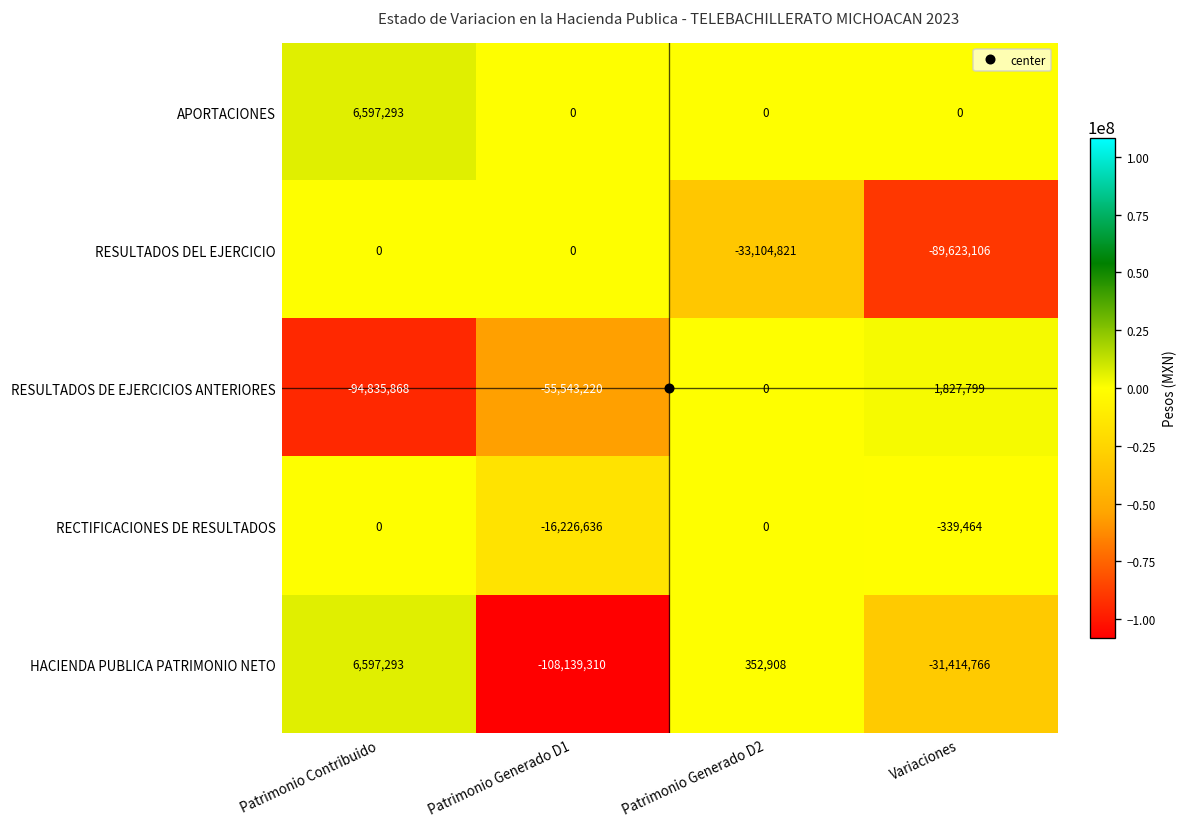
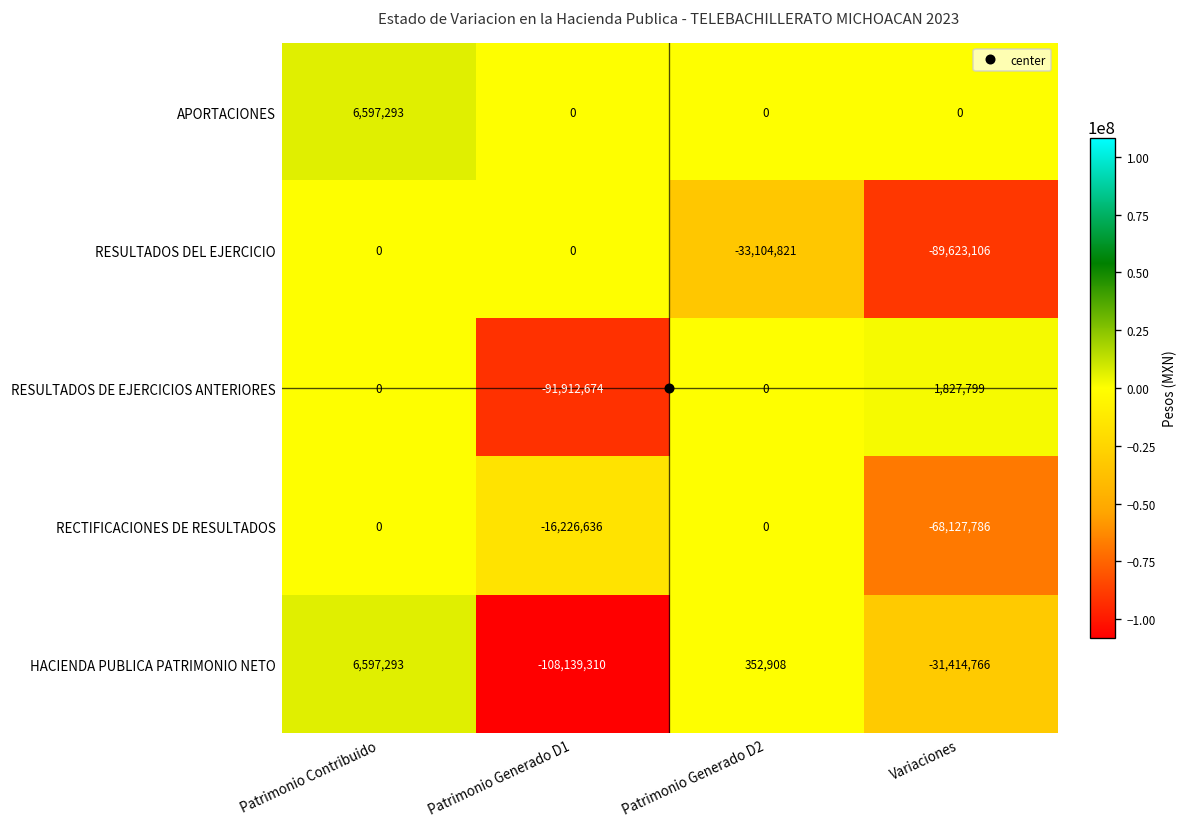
RESULTADOS DE EJERCICIOS ANTERIORES, Patrimonio Contribuido: -94,835,868 -> 0
RESULTADOS DE EJERCICIOS ANTERIORES, Patrimonio Generado D1: -55,543,220 -> -91,912,674
RECTIFICACIONES DE RESULTADOS, Variaciones: -339,464 -> -68,127,786
